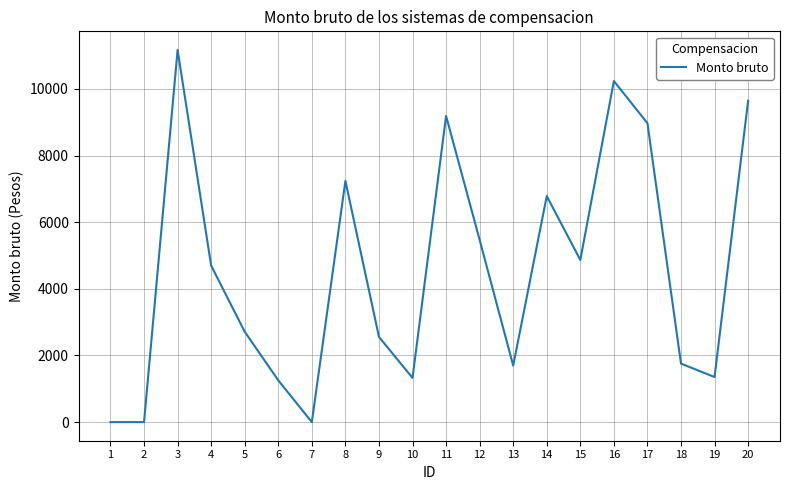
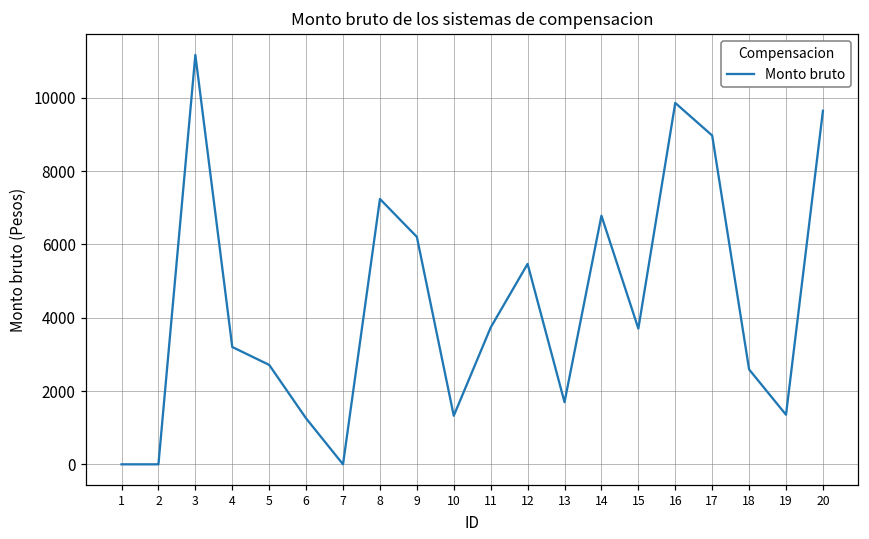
4: 4700 -> 3200
9: 2600 -> 6200
11: 9200 -> 3700
15: 4900 -> 3700
16: 10200 -> 9900
18: 1800 -> 2600
